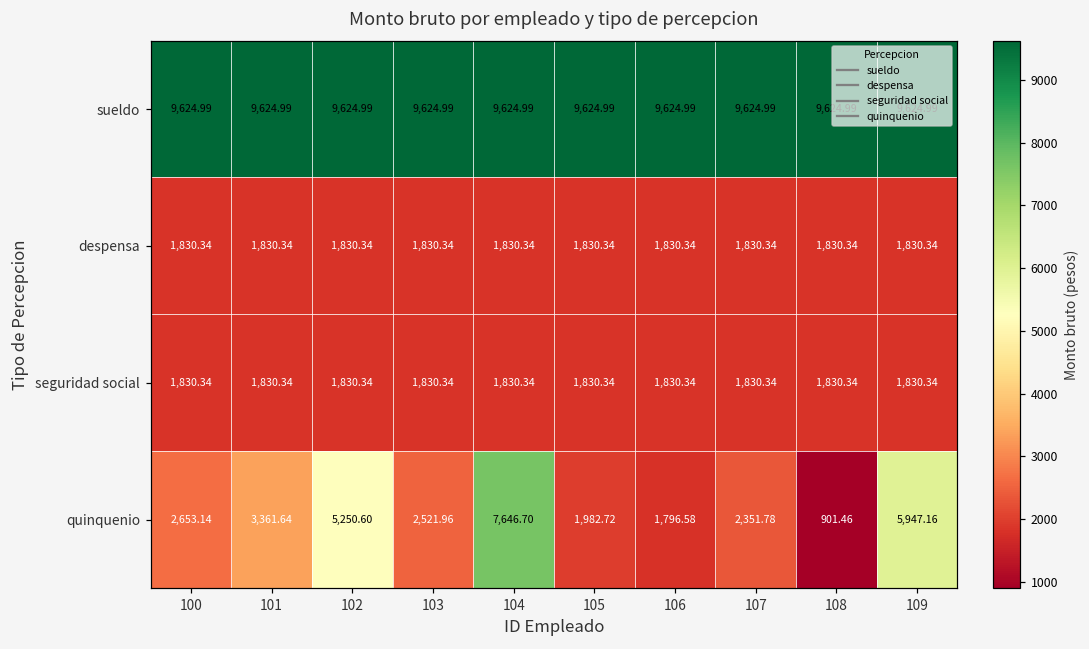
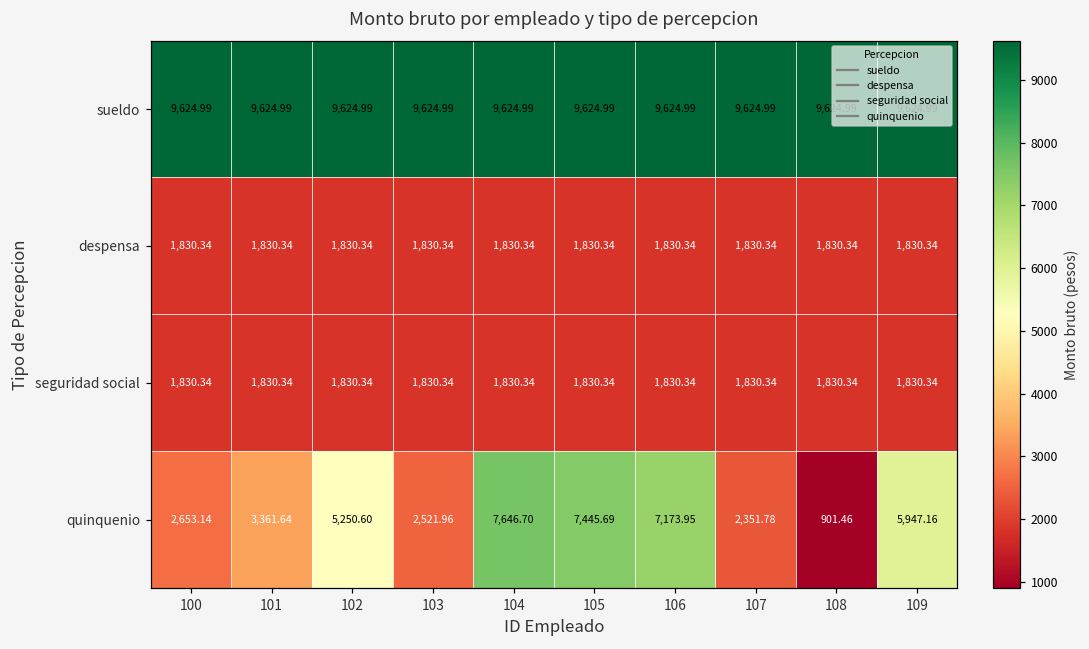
quinquenio, 105: 1,982.72 -> 7,445.69
quinquenio, 106: 1,796.58 -> 7,173.95
